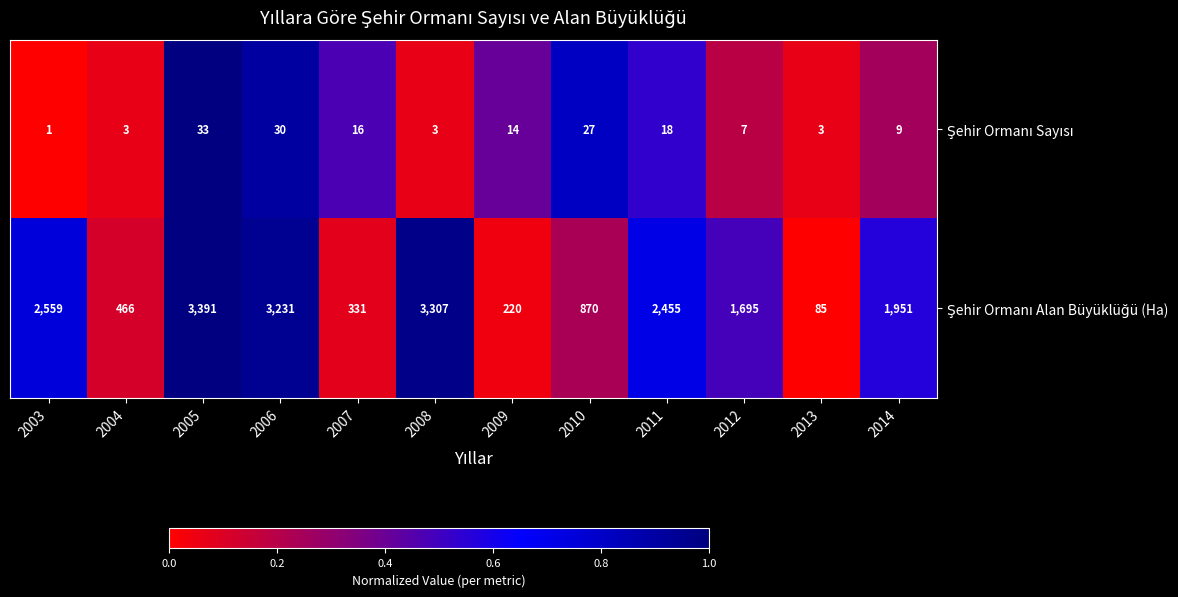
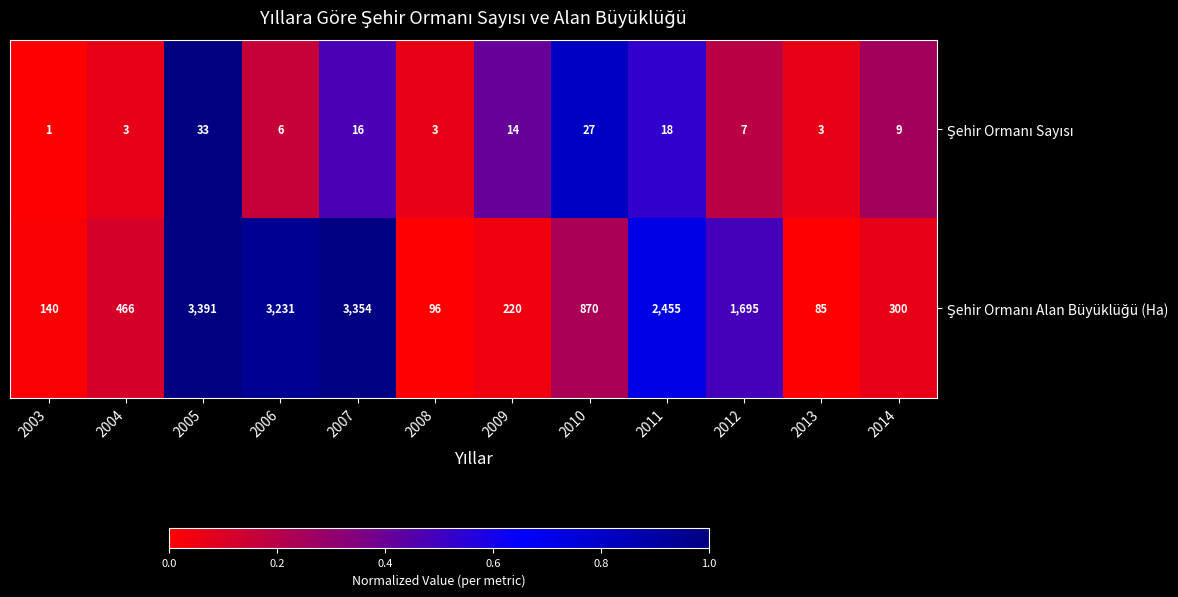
Şehir Ormanı Sayısı, 2006: 30 -> 6
Şehir Ormanı Alan Büyüklüğü (Ha), 2003: 2,559 -> 140
Şehir Ormanı Alan Büyüklüğü (Ha), 2007: 331 -> 3,354
Şehir Ormanı Alan Büyüklüğü (Ha), 2008: 3,307 -> 96
Şehir Ormanı Alan Büyüklüğü (Ha), 2014: 1,951 -> 300
